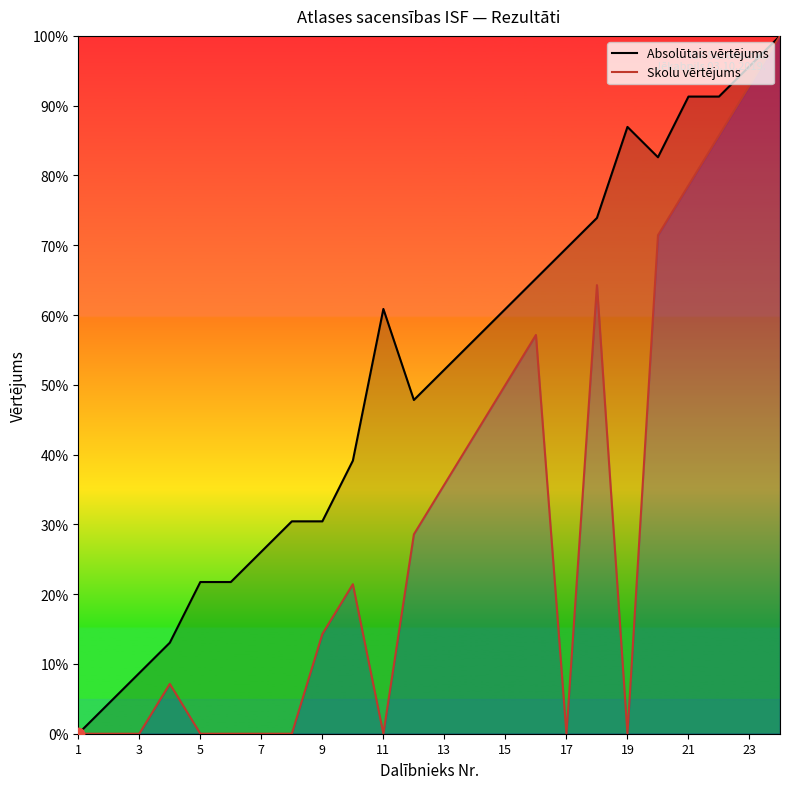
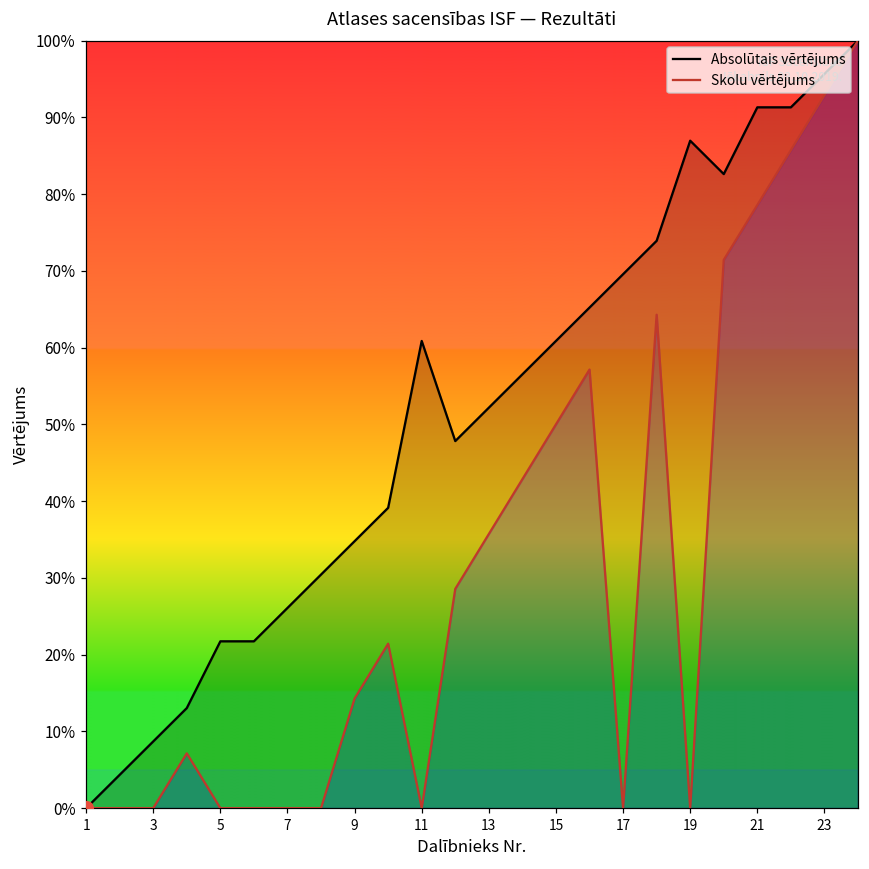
Absolūtais vērtējums, 9: 30% -> 35%
